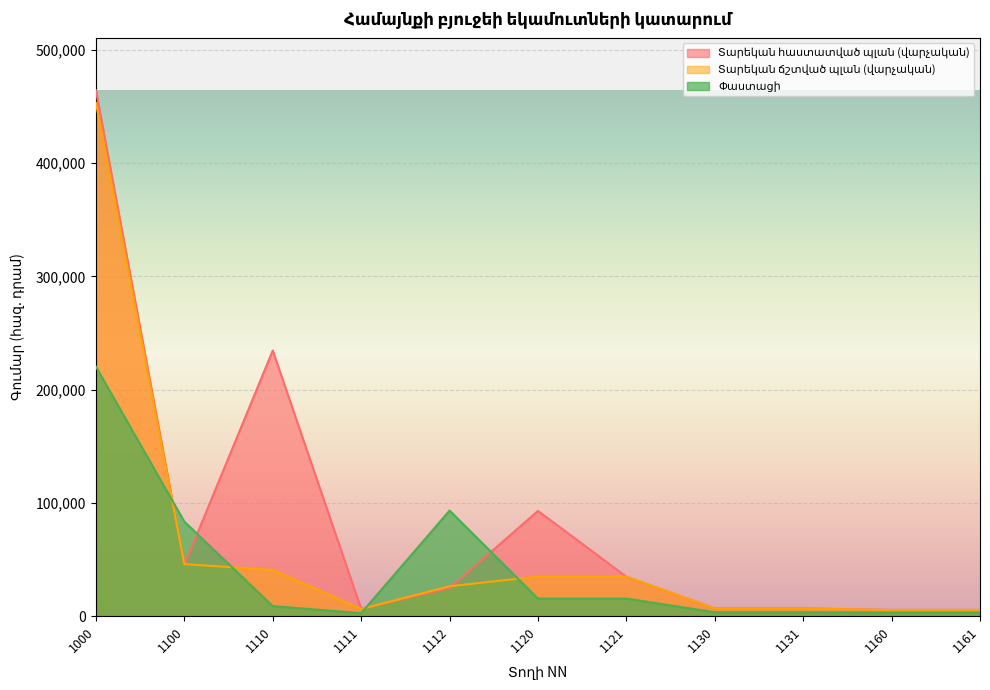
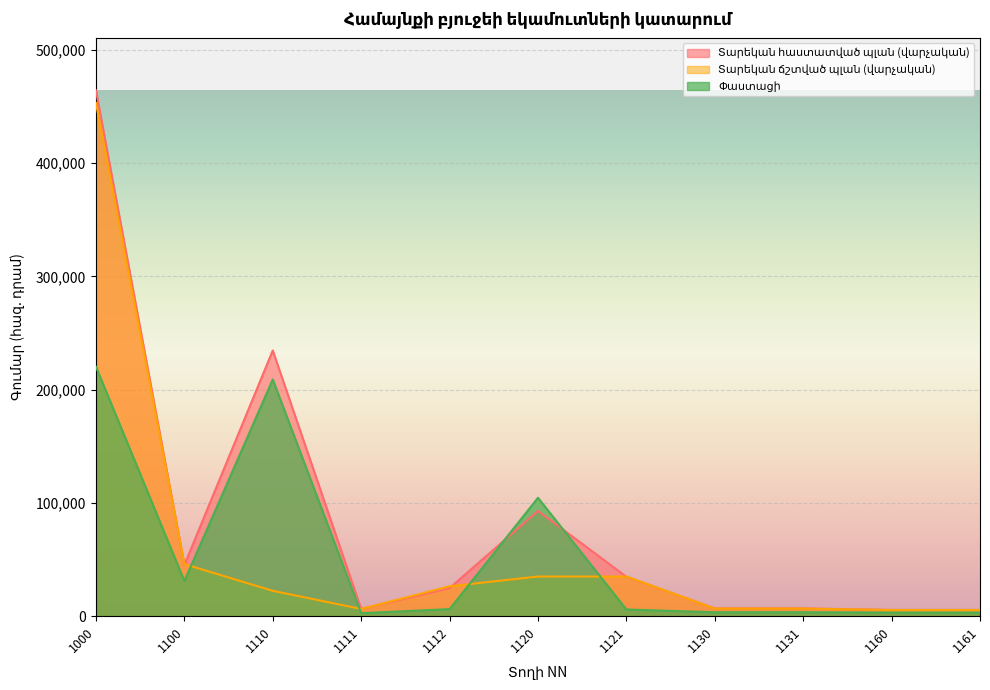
Փաստացի, 1100: 83,000 -> 31,000
Տարեկան ճշտված պլան (վարչական), 1110: 41,000 -> 22,000
Փաստացի, 1110: 9,000 -> 209,000
Փաստացի, 1112: 93,000 -> 6,000
Փաստացի, 1120: 16,000 -> 105,000
Փաստացի, 1121: 16,000 -> 6,000
